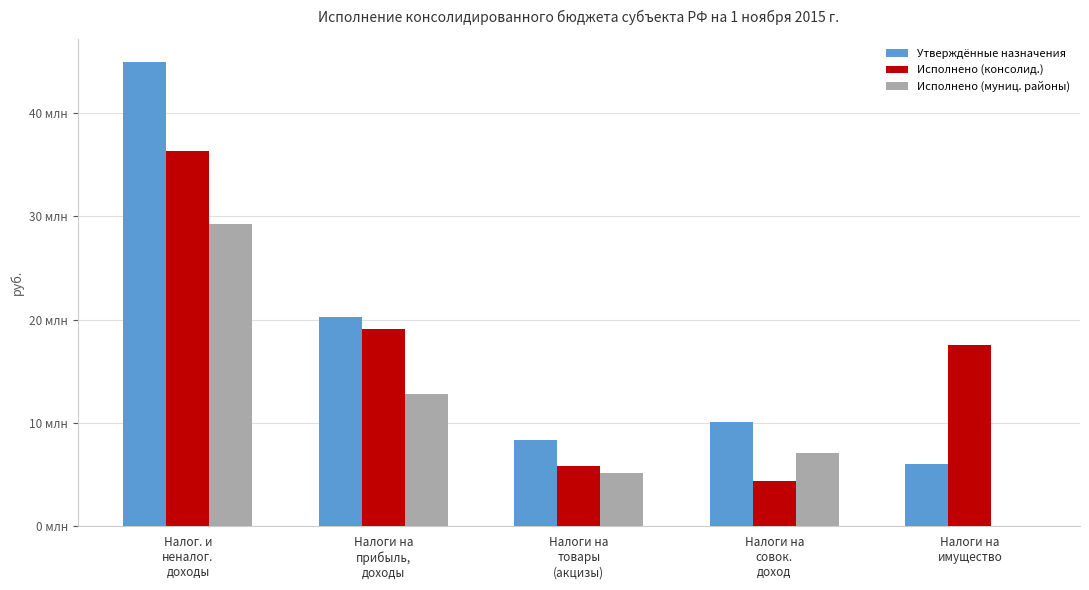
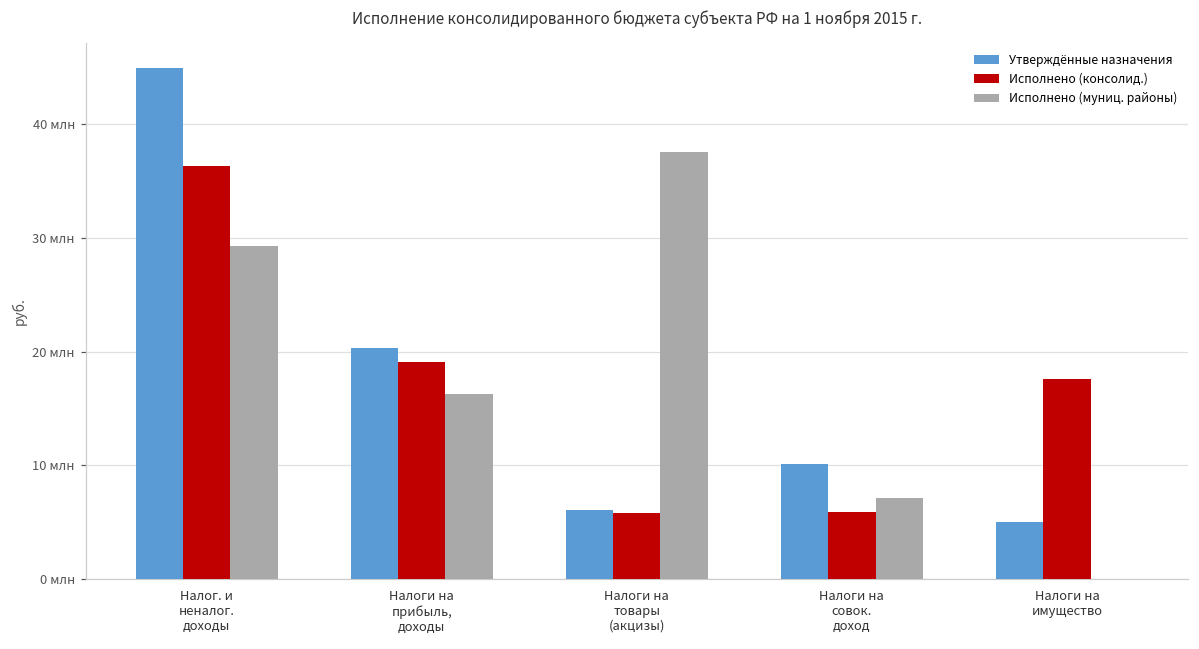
Исполнено (муниц. районы), Налоги на прибыль, доходы: 12.8 млн -> 16.3 млн
Утверждённые назначения, Налоги на товары (акцизы): 8.4 млн -> 6.1 млн
Исполнено (муниц. районы), Налоги на товары (акцизы): 5.1 млн -> 37.6 млн
Исполнено (консолид.), Налоги на совок. доход: 4.4 млн -> 5.9 млн
Утверждённые назначения, Налоги на имущество: 6.0 млн -> 5.0 млн
